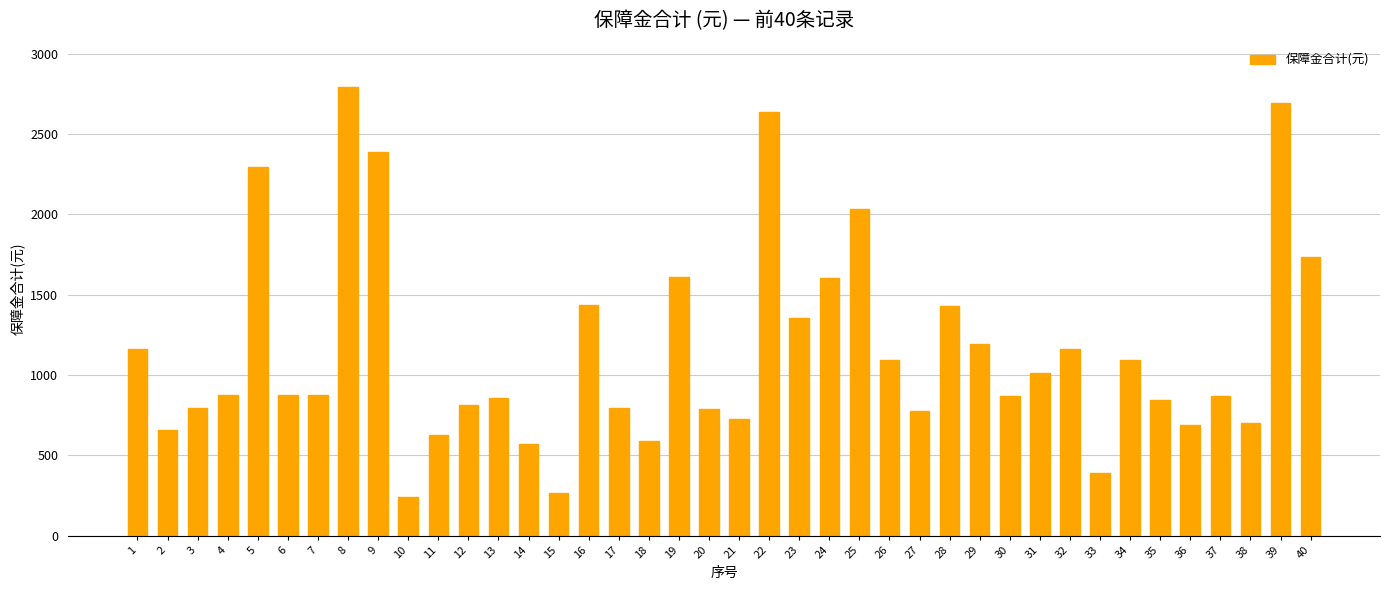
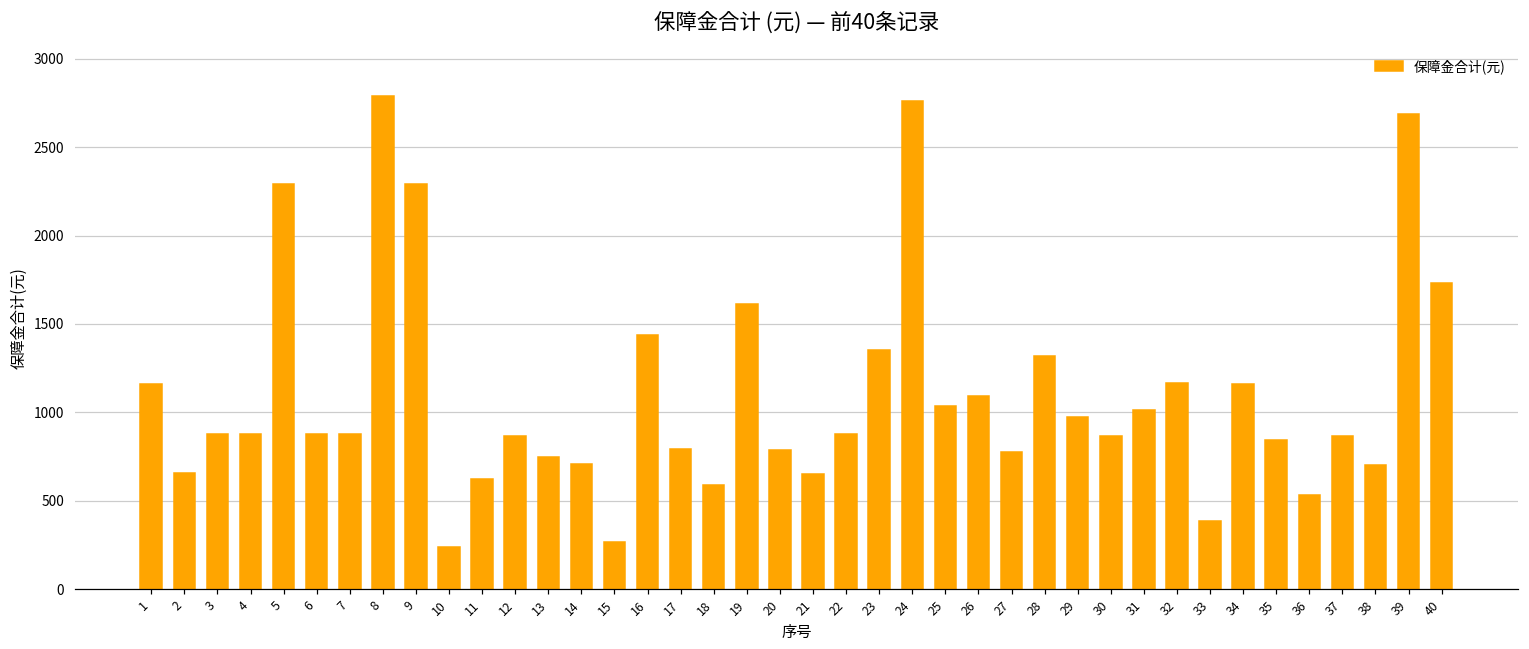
3: 800 -> 880
9: 2390 -> 2290
12: 810 -> 870
13: 860 -> 750
14: 570 -> 710
21: 720 -> 650
22: 2640 -> 880
24: 1610 -> 2760
25: 2030 -> 1030
28: 1430 -> 1320
29: 1190 -> 970
34: 1100 -> 1160
36: 690 -> 530
